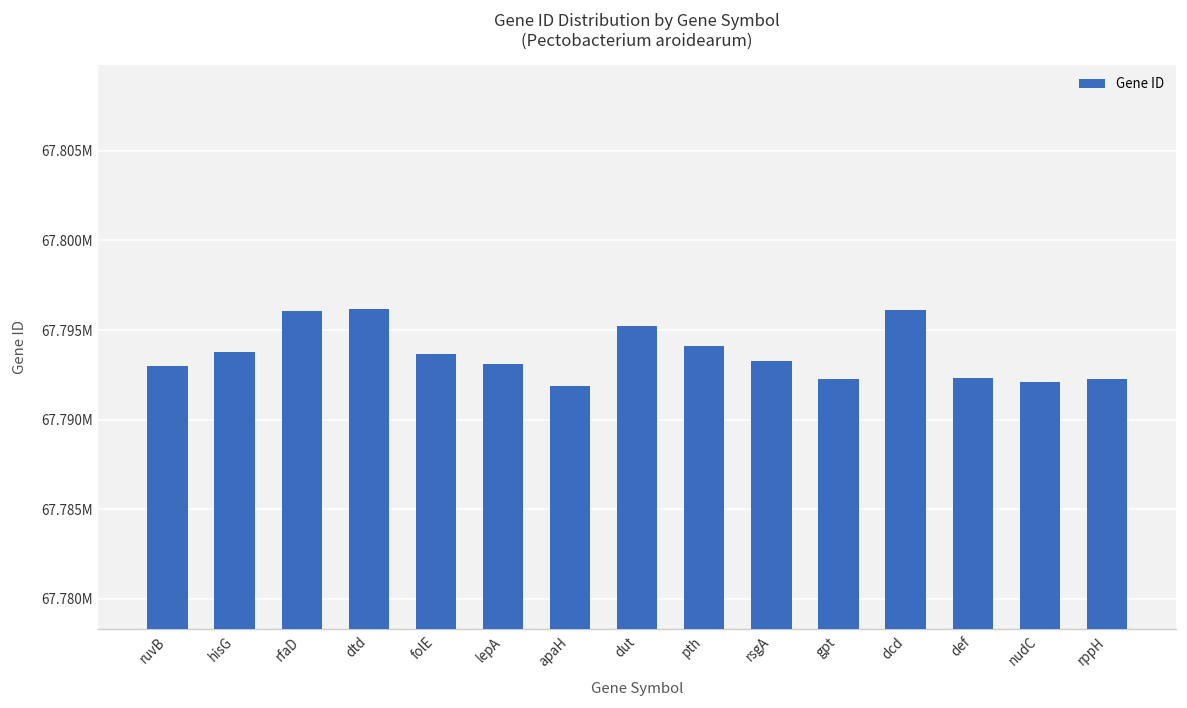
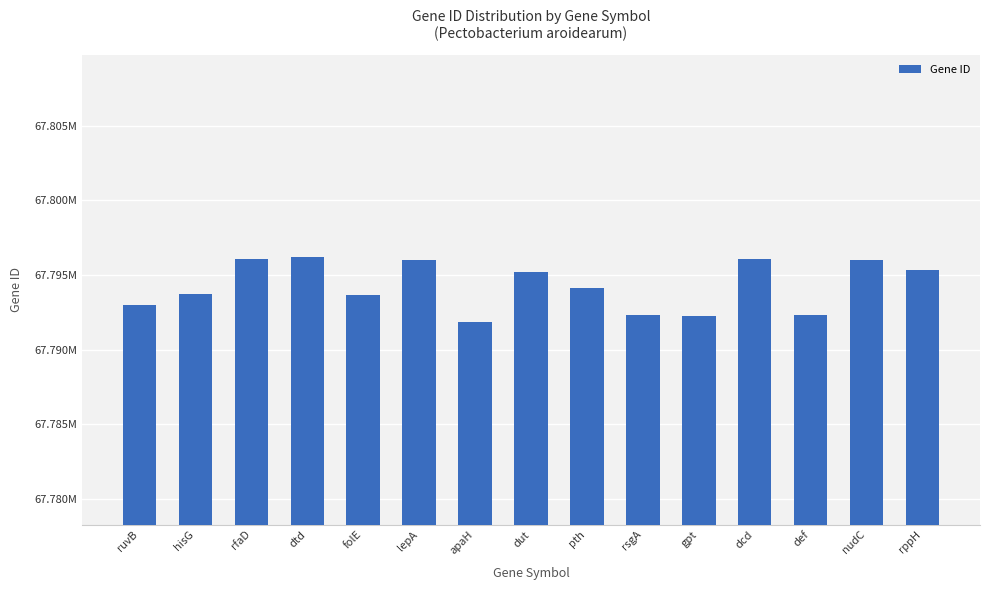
lepA: 67793100 -> 67796000
rsgA: 67793300 -> 67792400
nudC: 67792100 -> 67796000
rppH: 67792300 -> 67795300
